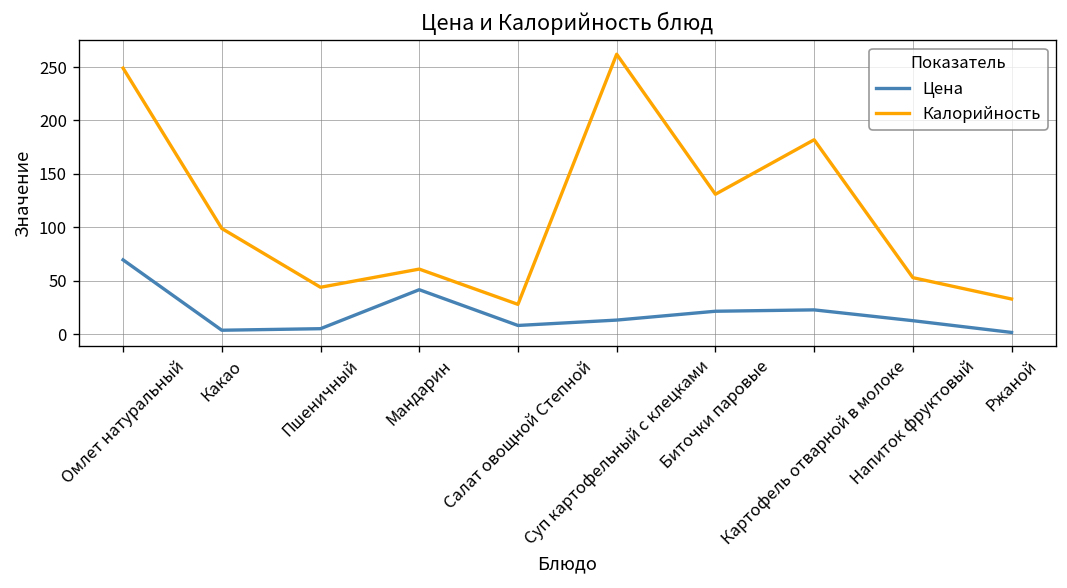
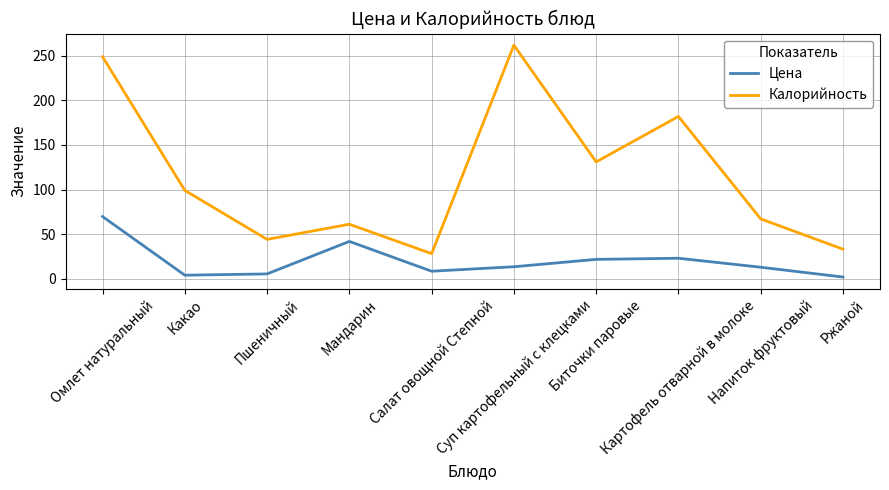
Калорийность, Напиток фруктовый: 50 -> 70
